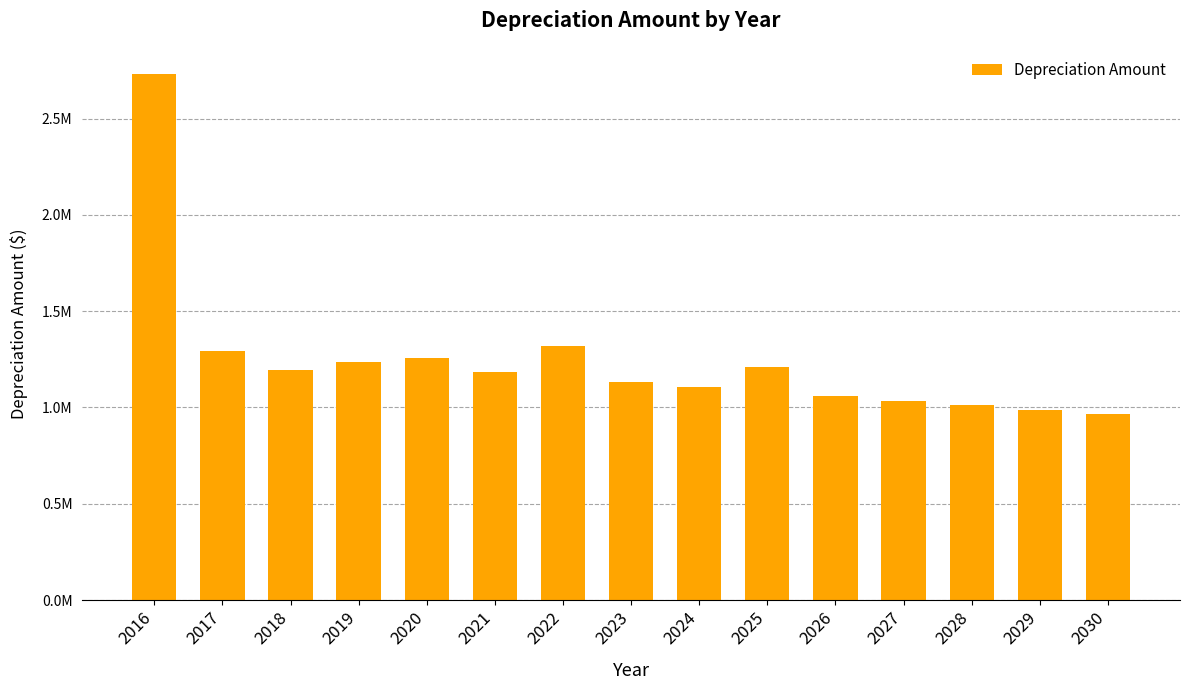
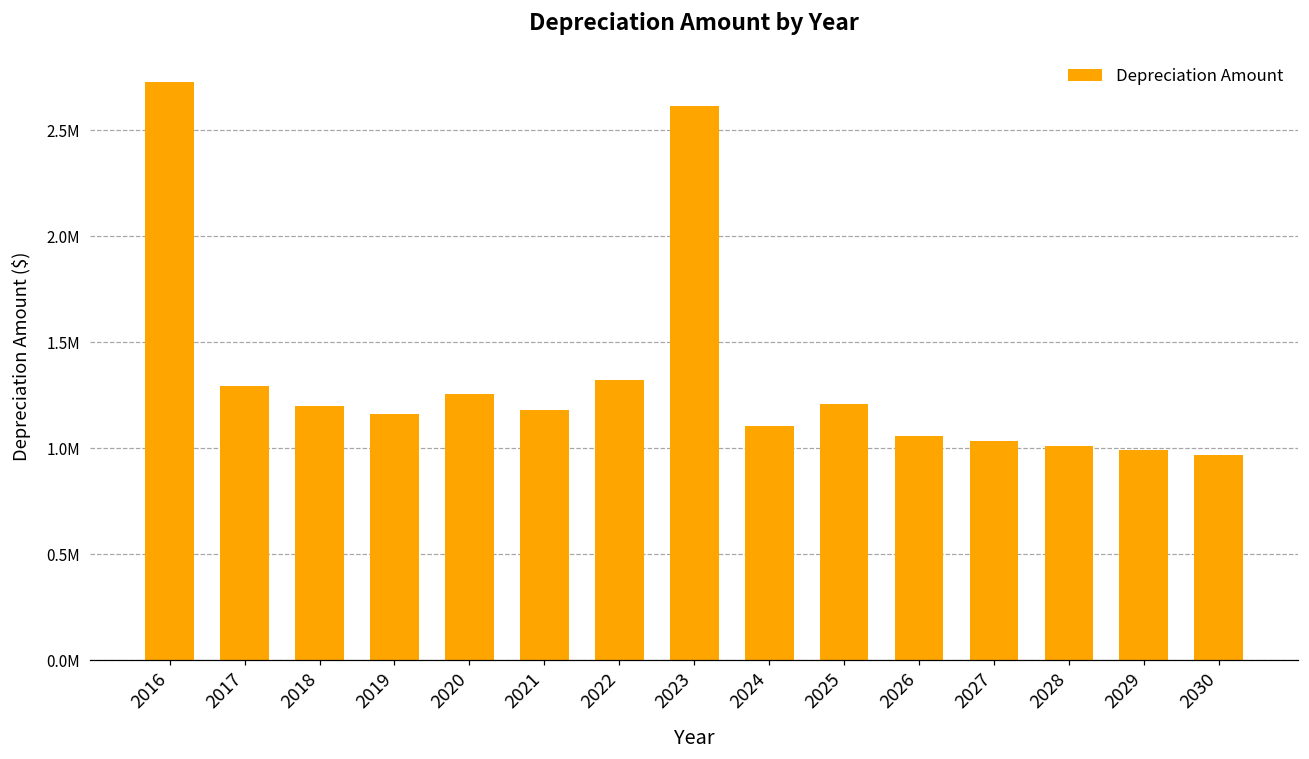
2019: 1240000 -> 1160000
2023: 1130000 -> 2610000
